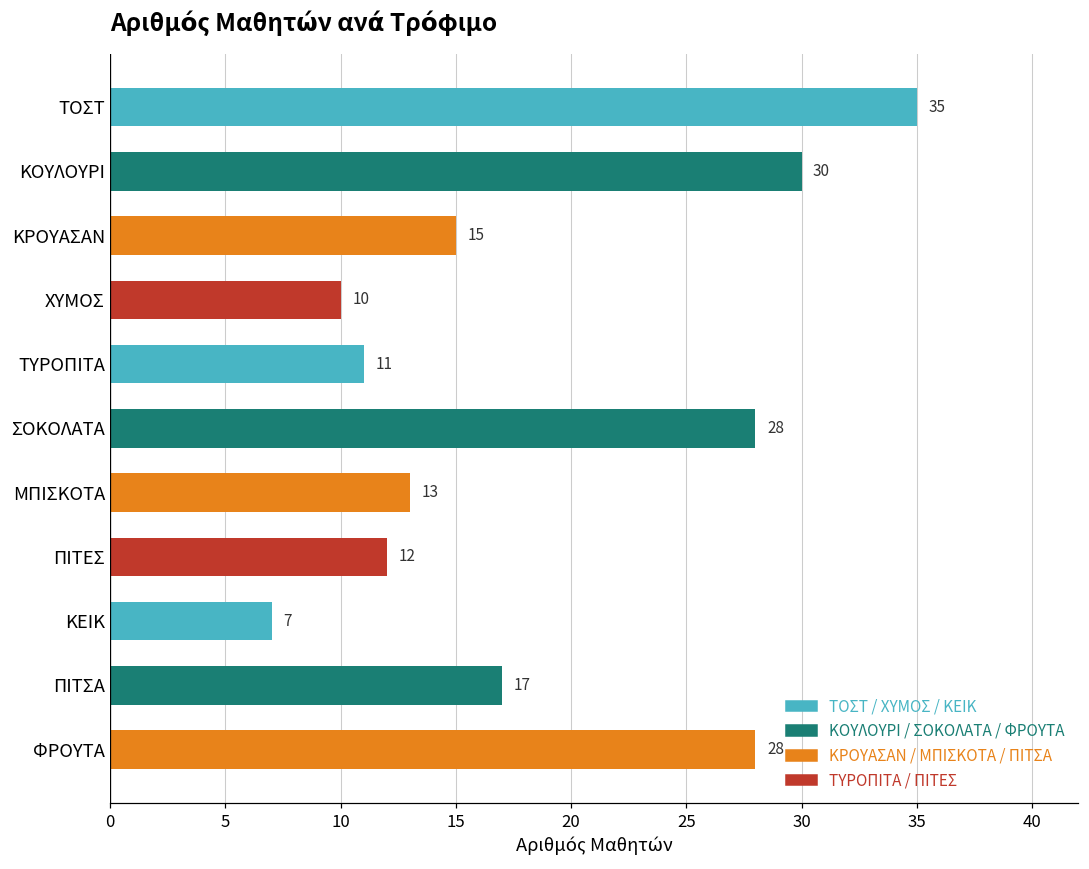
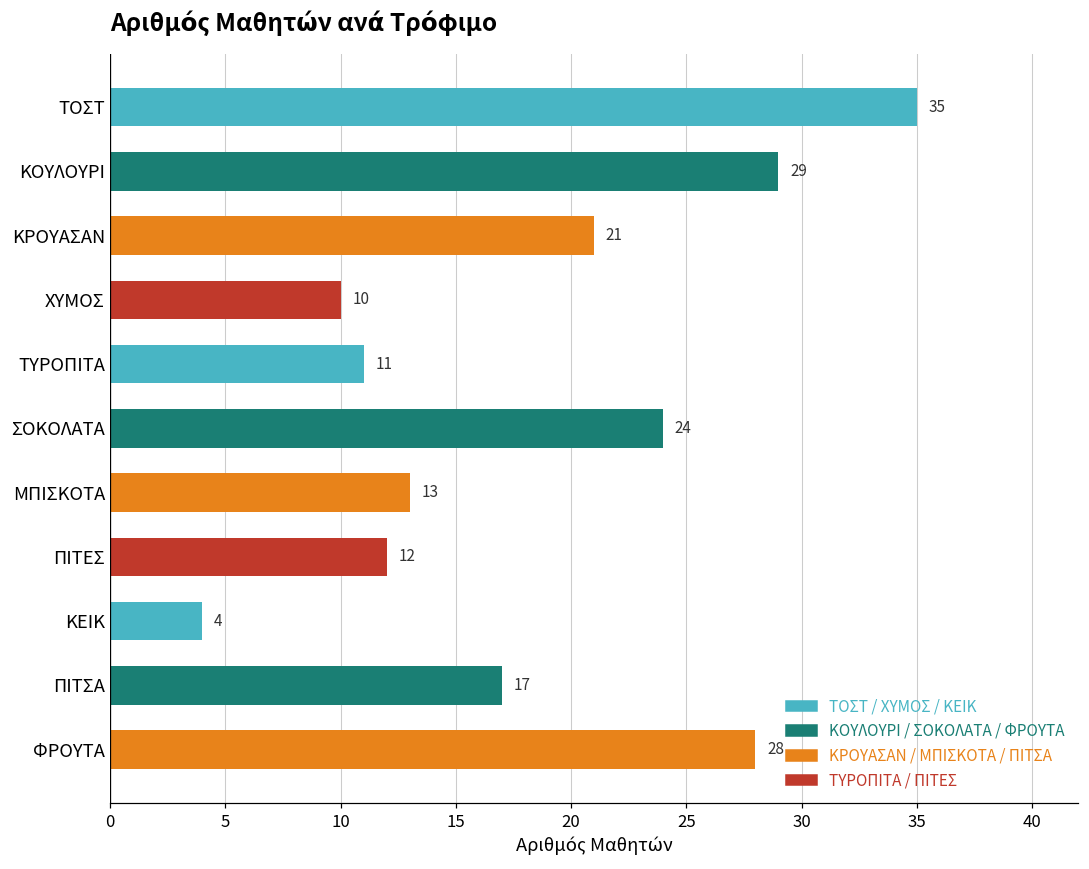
ΚΟΥΛΟΥΡΙ: 30 -> 29
ΚΡΟΥΑΣΑΝ: 15 -> 21
ΣΟΚΟΛΑΤΑ: 28 -> 24
ΚΕΙΚ: 7 -> 4
